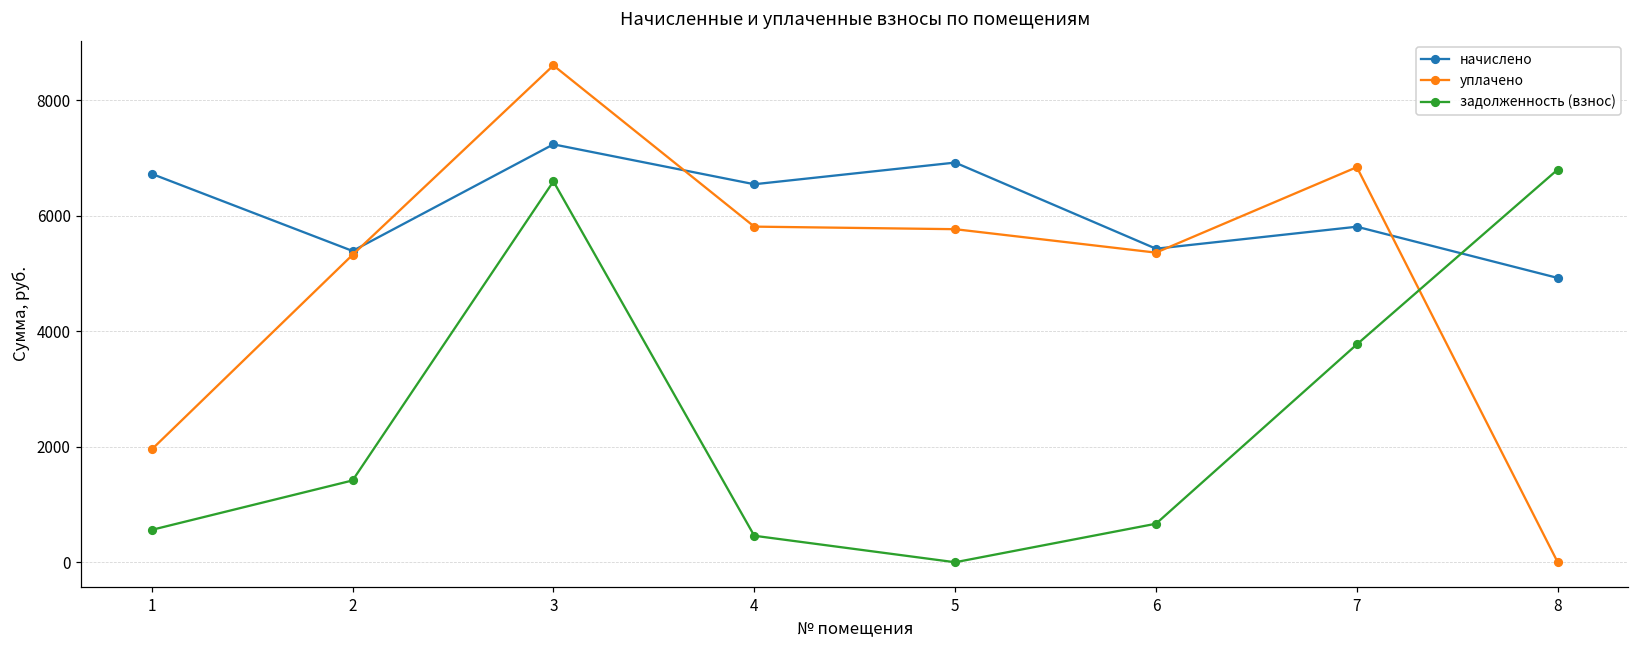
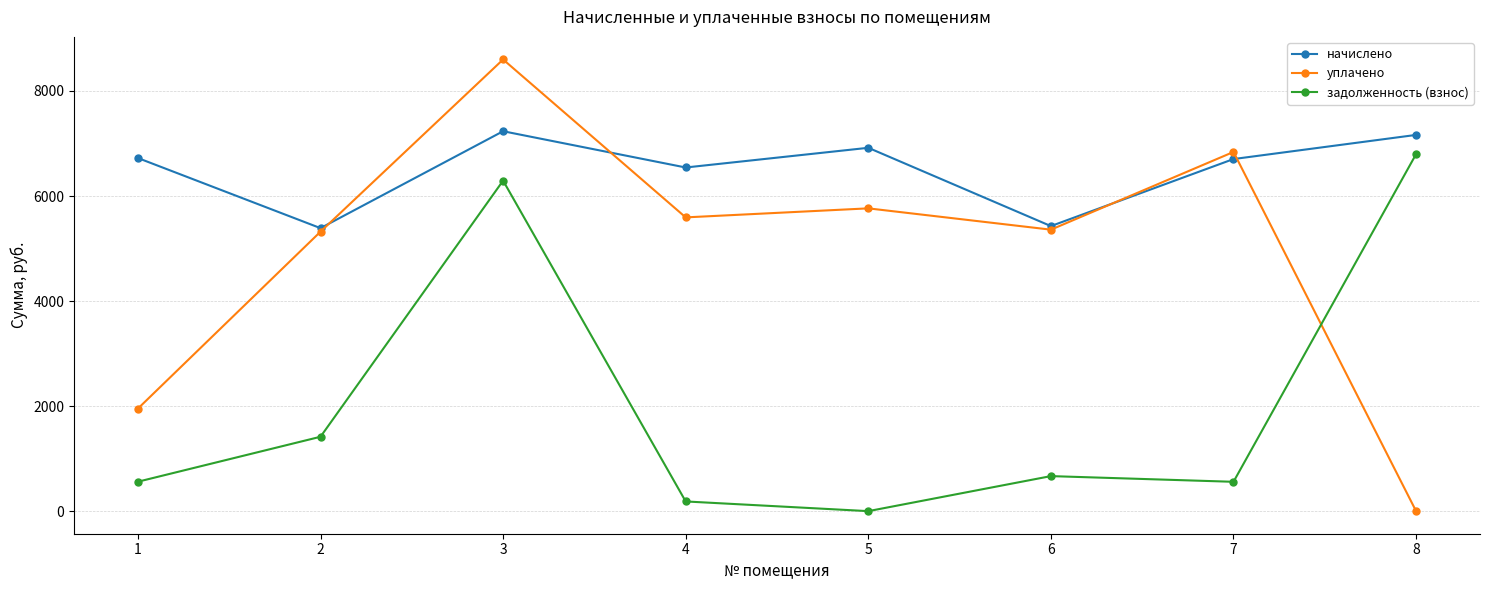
задолженность (взнос), 3: 6600 -> 6300
уплачено, 4: 5800 -> 5600
задолженность (взнос), 4: 500 -> 200
начислено, 7: 5800 -> 6700
задолженность (взнос), 7: 3800 -> 600
начислено, 8: 4900 -> 7200
